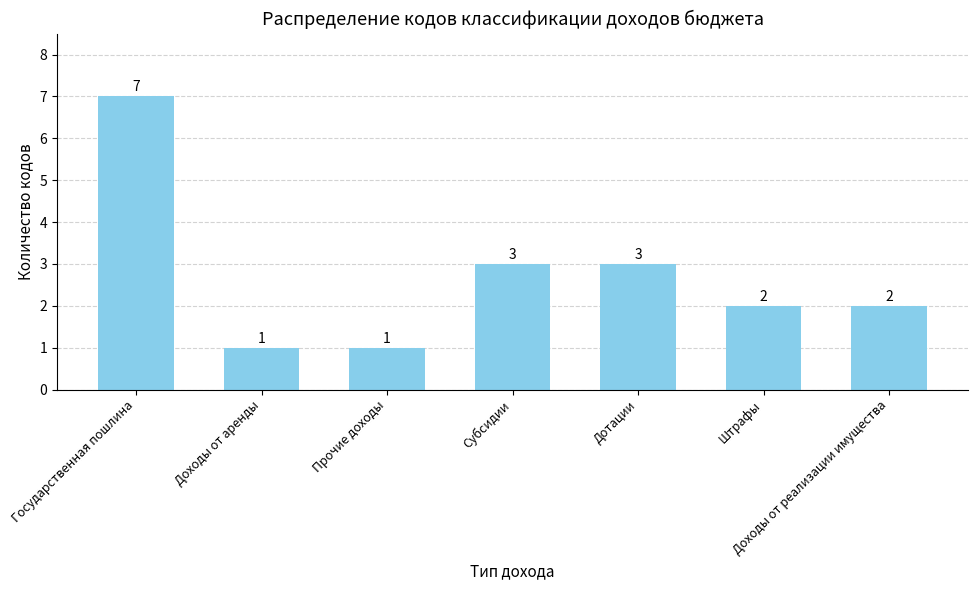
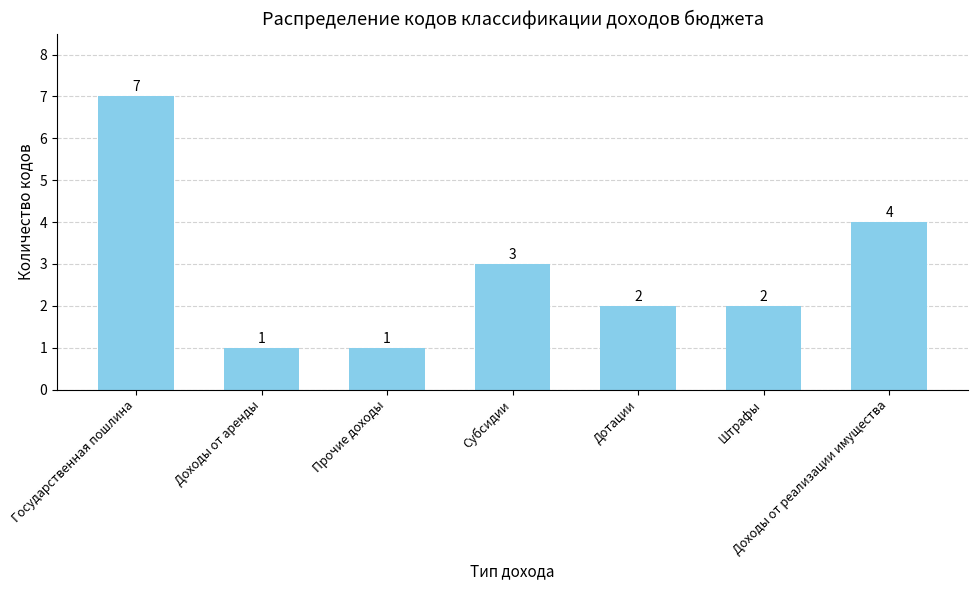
Дотации: 3 -> 2
Доходы от реализации имущества: 2 -> 4
